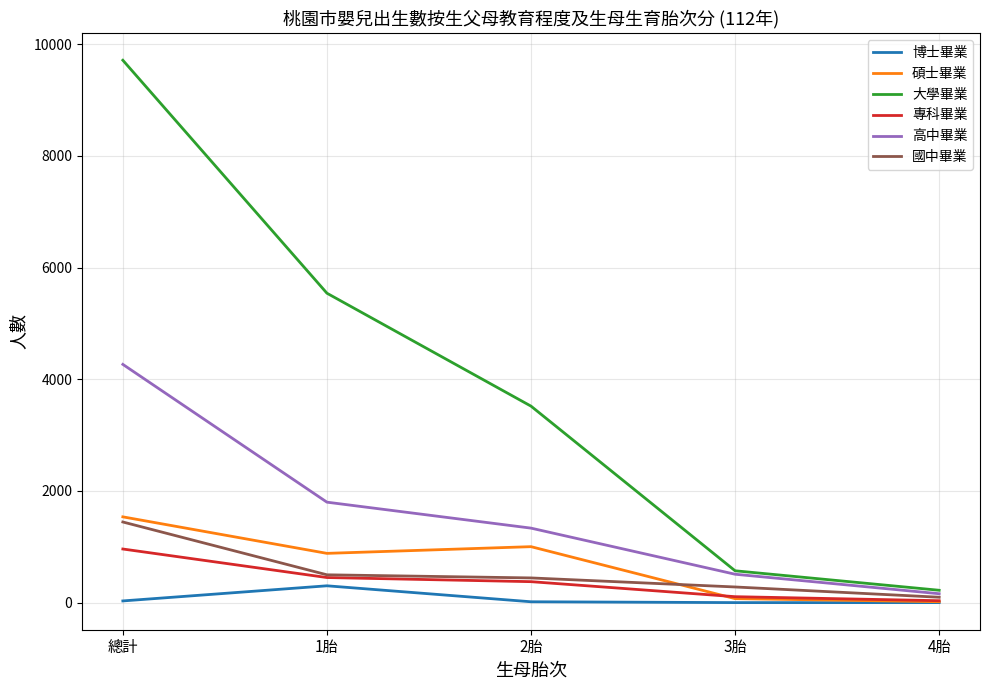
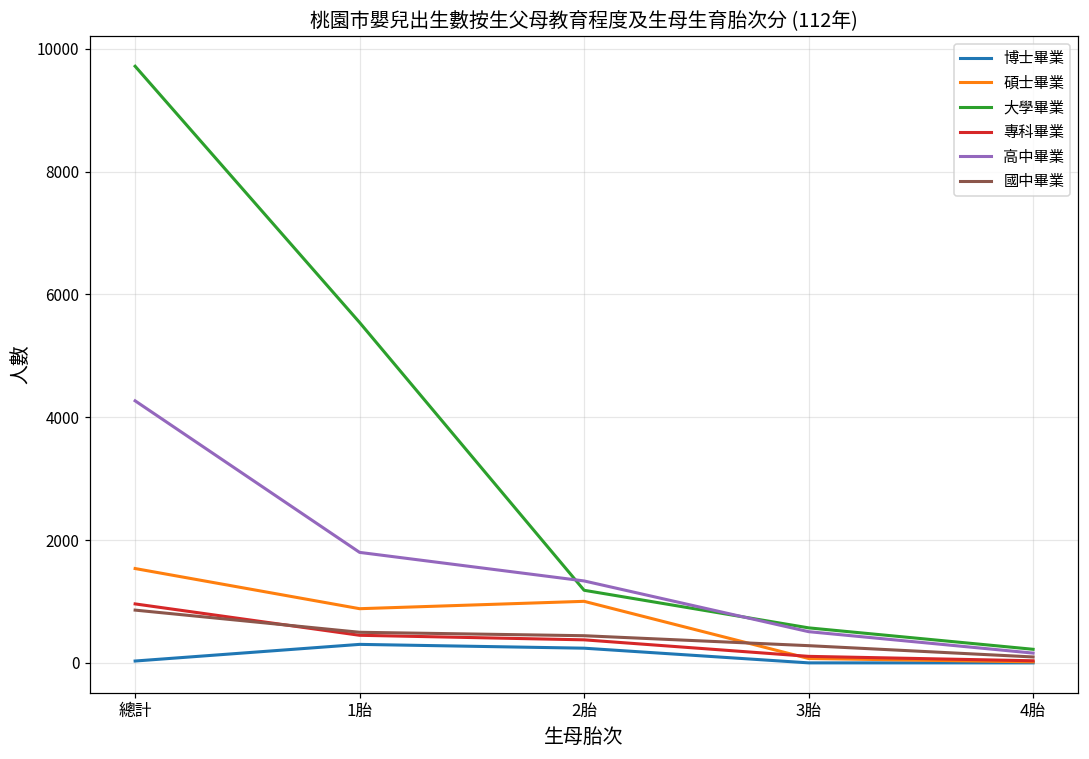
國中畢業, 總計: 1400 -> 900
博士畢業, 2胎: 0 -> 200
大學畢業, 2胎: 3500 -> 1200
